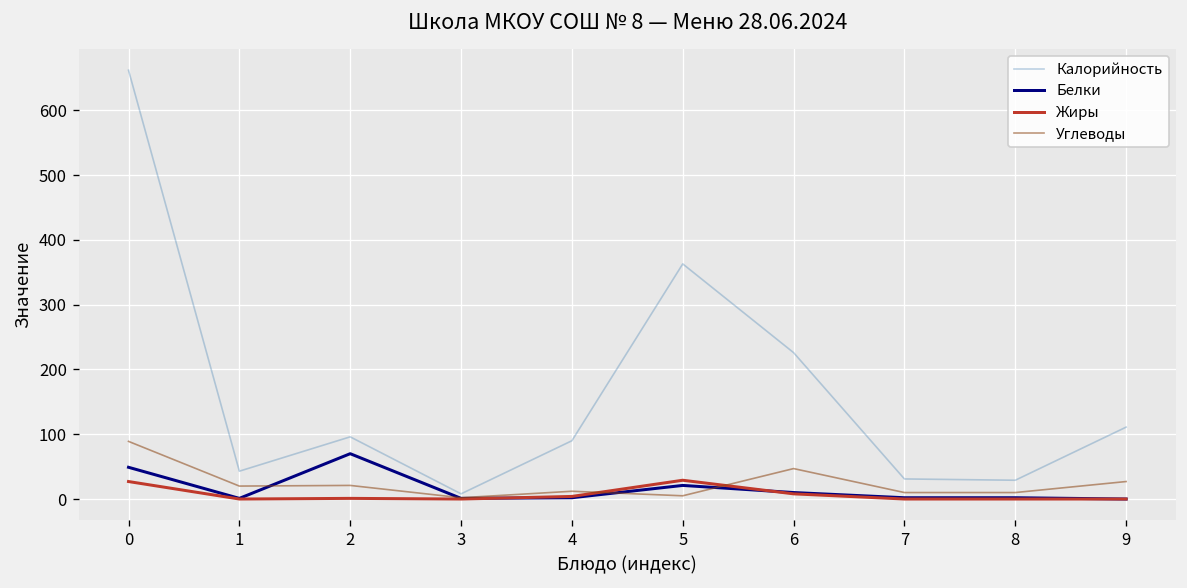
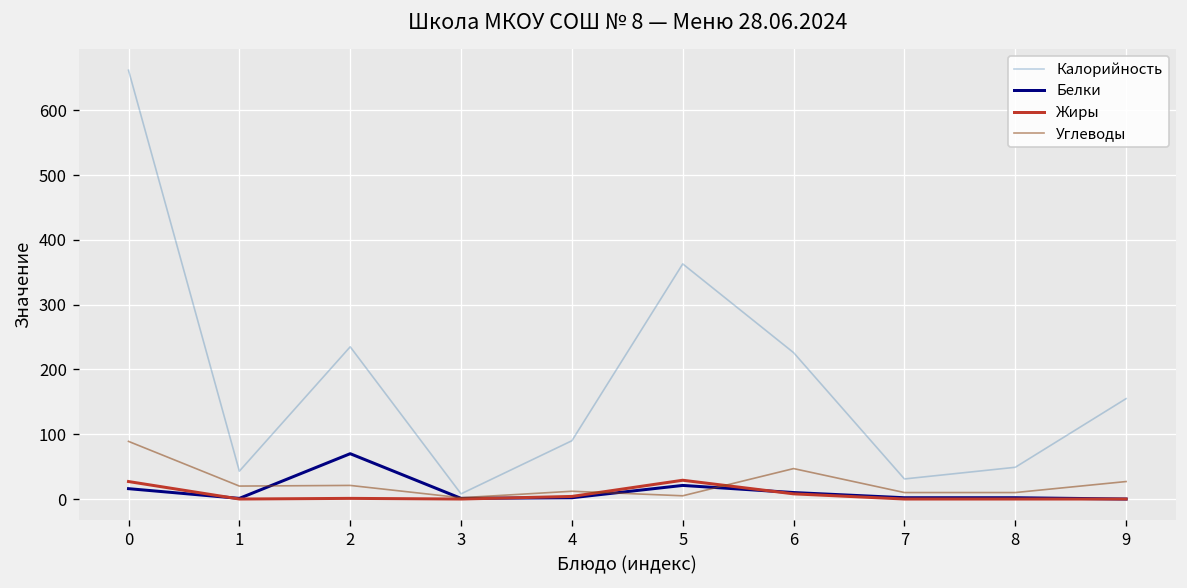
Белки, 0: 50 -> 20
Калорийность, 2: 100 -> 240
Калорийность, 8: 30 -> 50
Калорийность, 9: 110 -> 160
